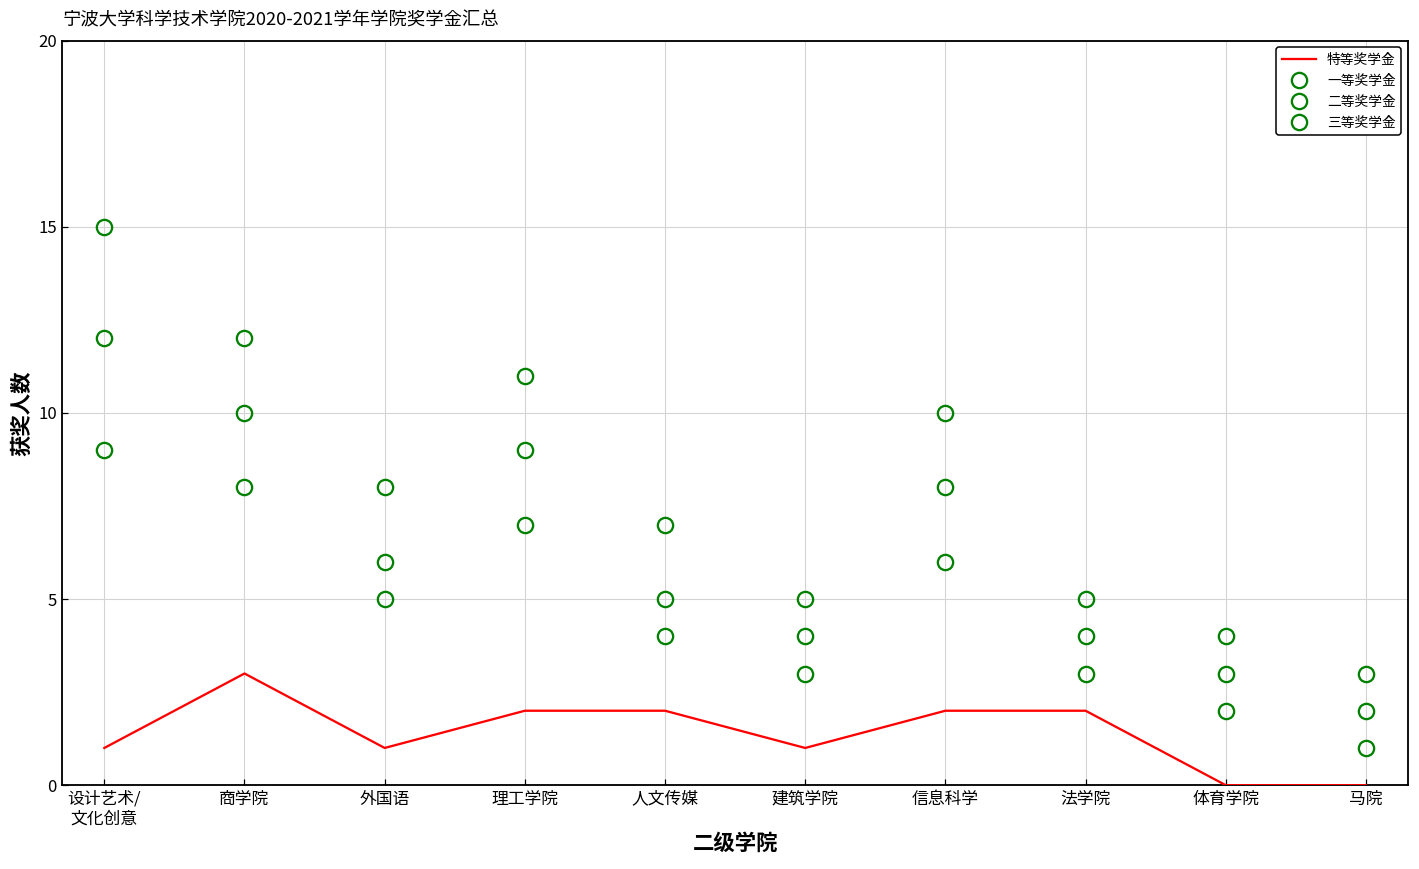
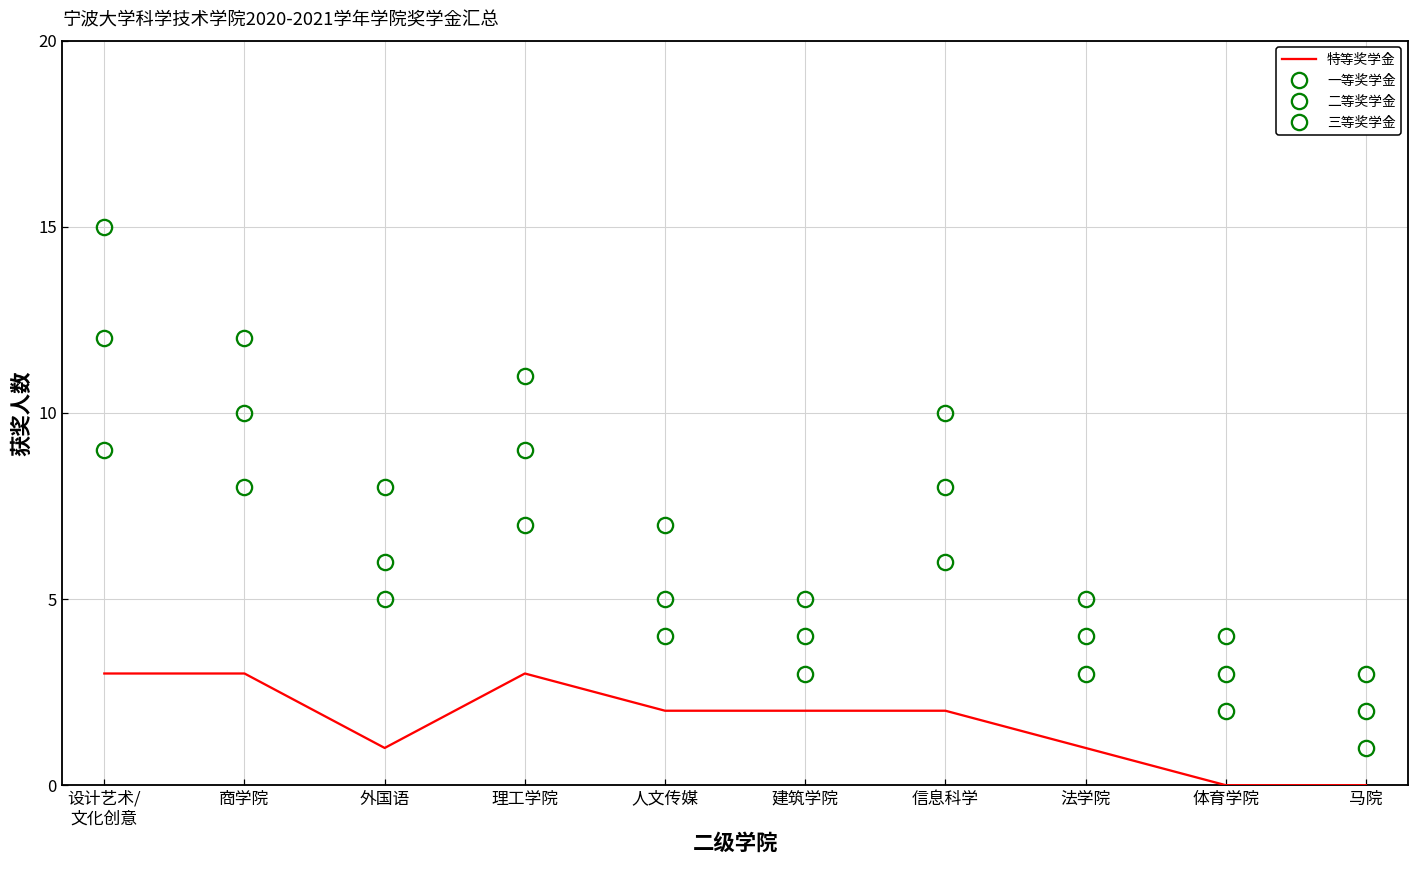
特等奖学金, 设计艺术/ 文化创意: 1 -> 3
特等奖学金, 理工学院: 2 -> 3
特等奖学金, 建筑学院: 1 -> 2
特等奖学金, 法学院: 2 -> 1
